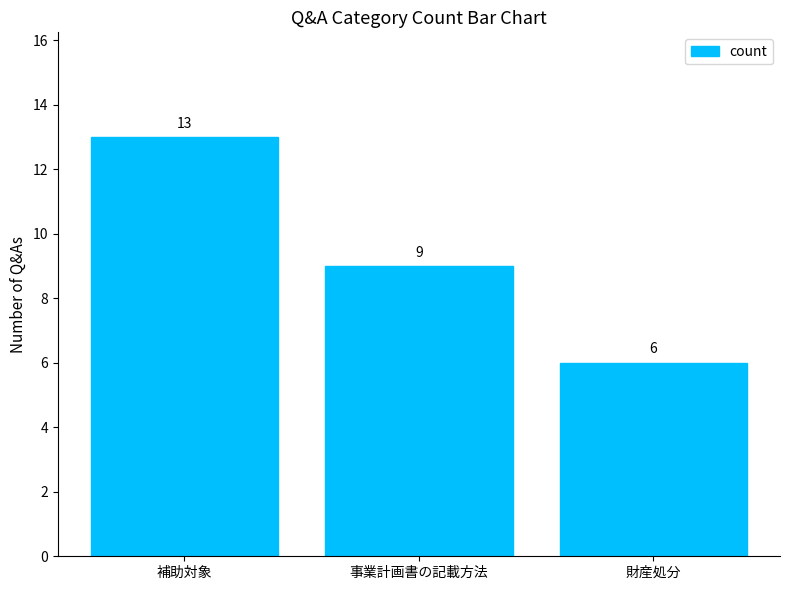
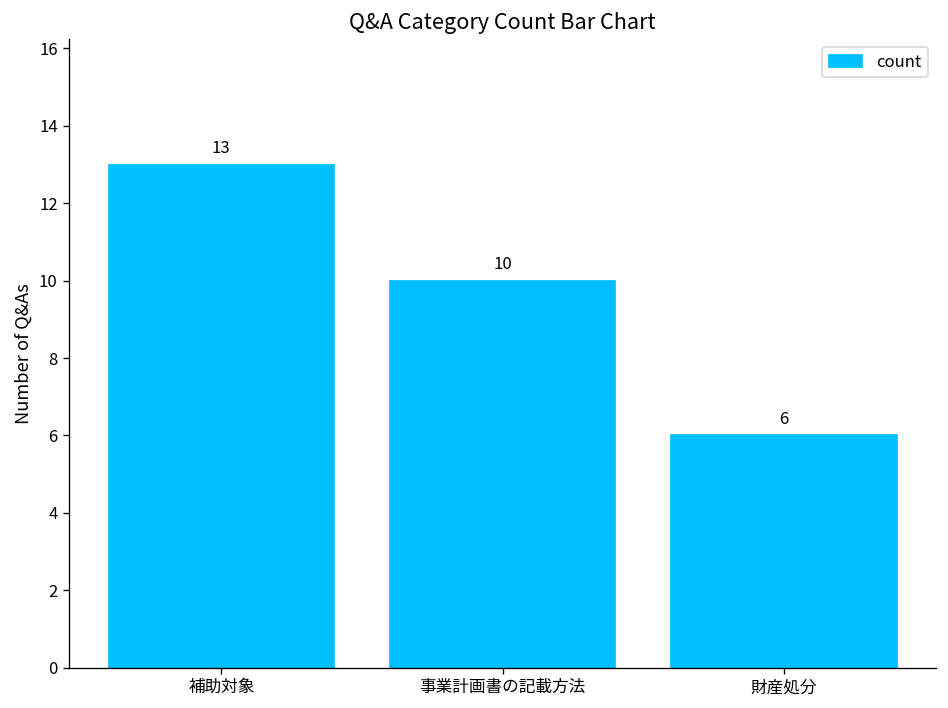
事業計画書の記載方法: 9 -> 10
